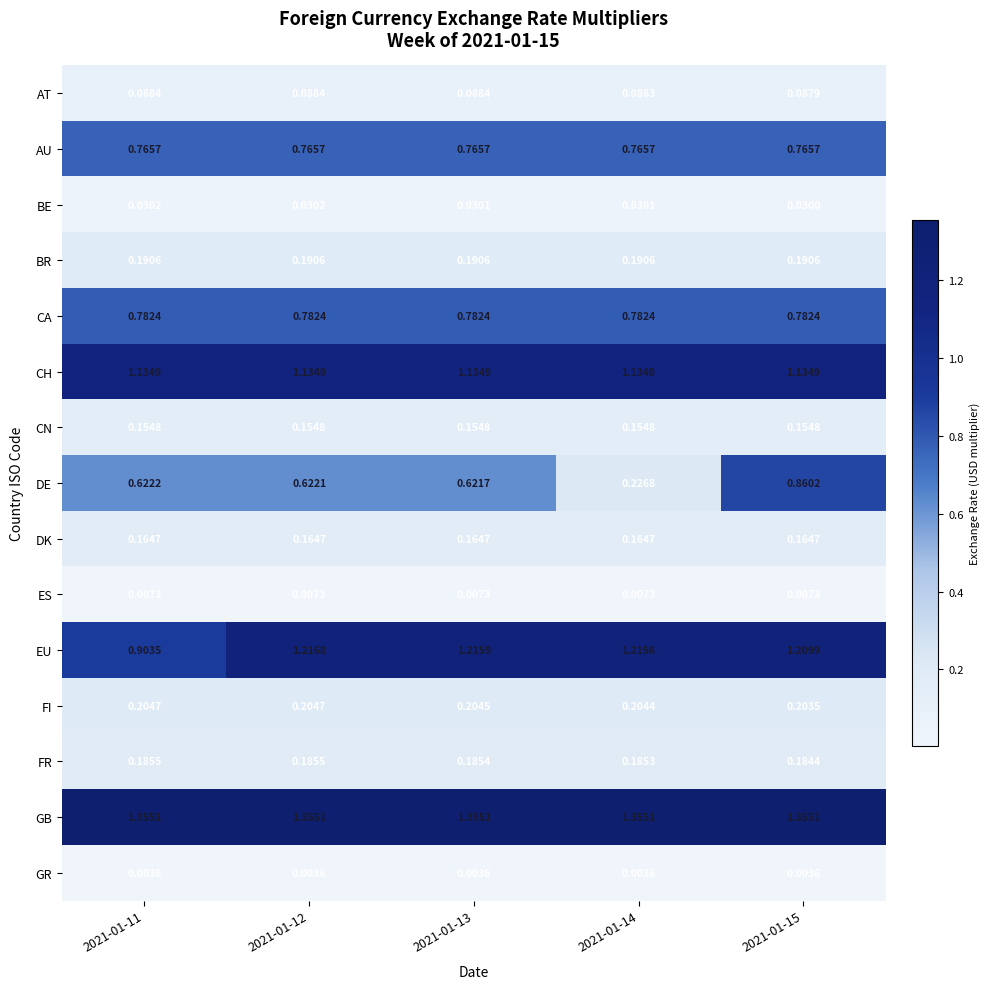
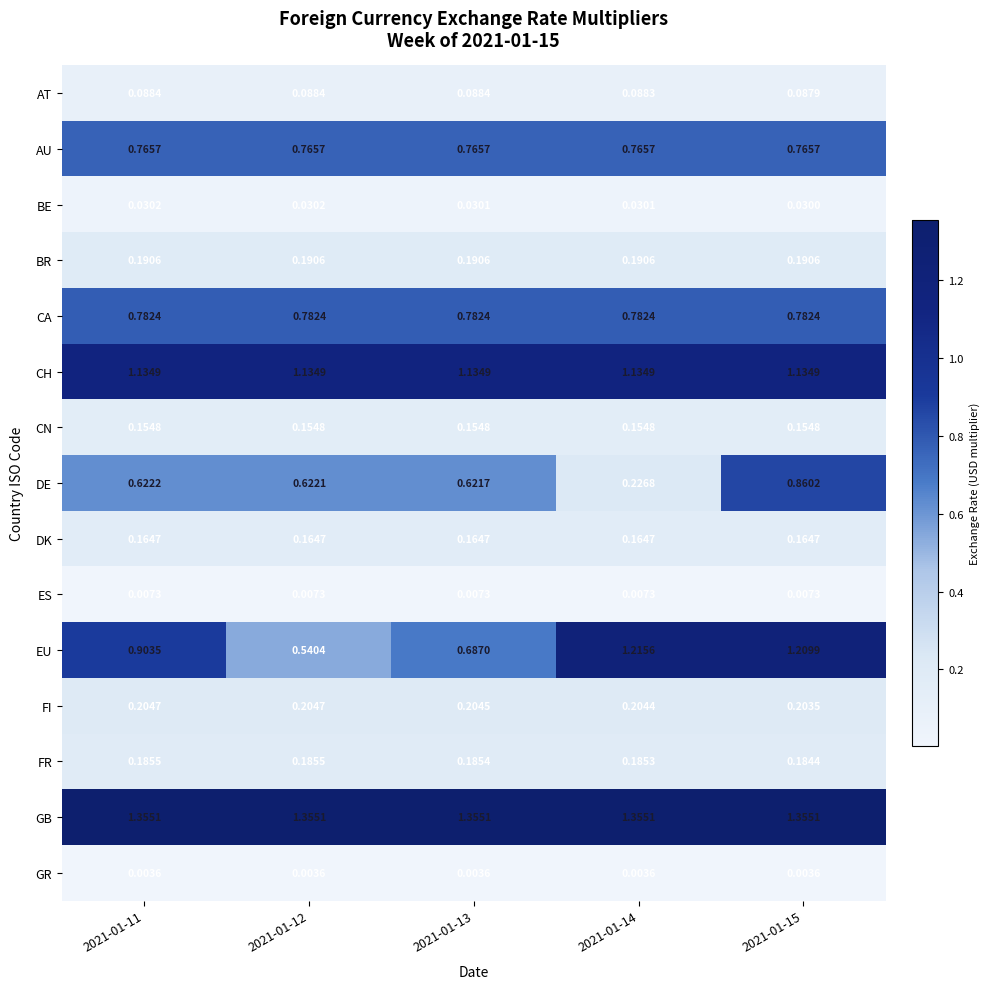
EU, 2021-01-12: 1.2168 -> 0.5404
EU, 2021-01-13: 1.2159 -> 0.6870
